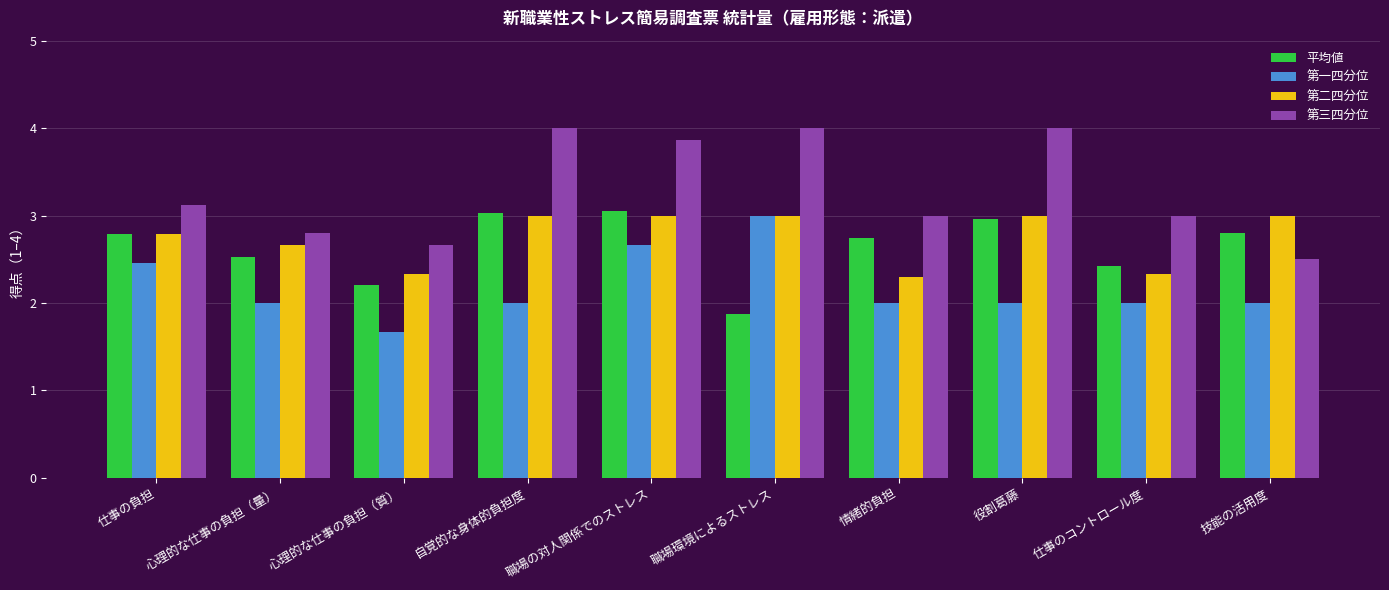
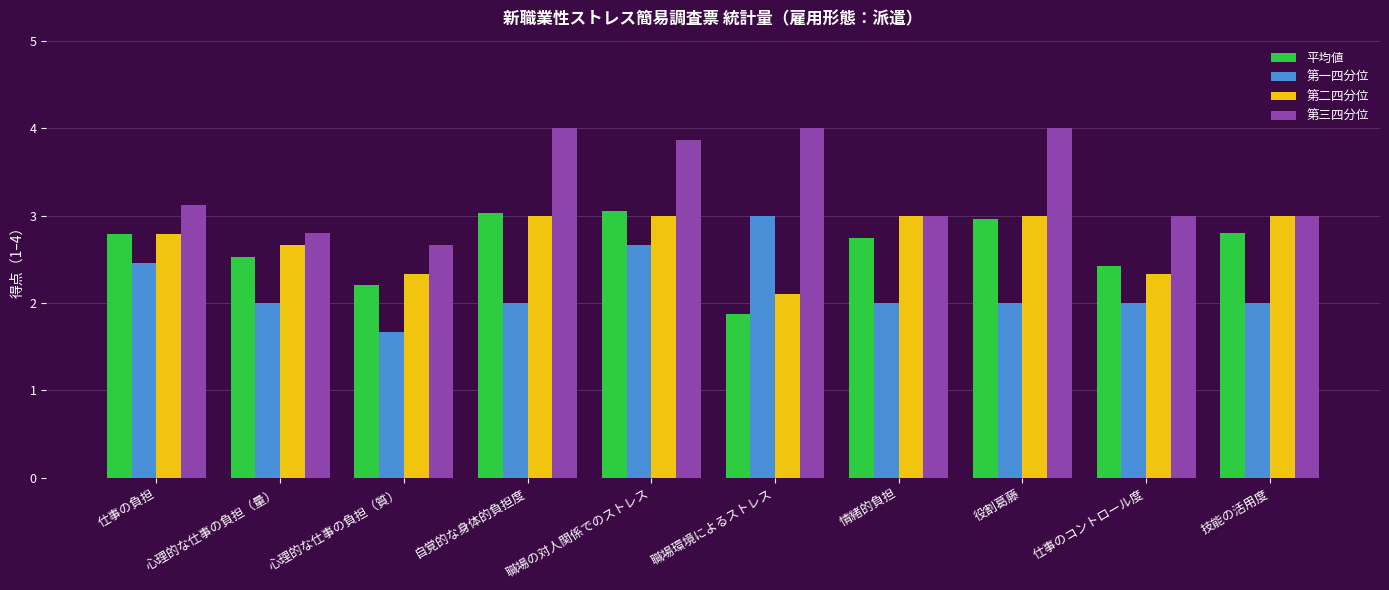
第二四分位, 職場環境によるストレス: 3.0 -> 2.1
第二四分位, 情緒的負担: 2.3 -> 3.0
第三四分位, 技能の活用度: 2.5 -> 3.0
